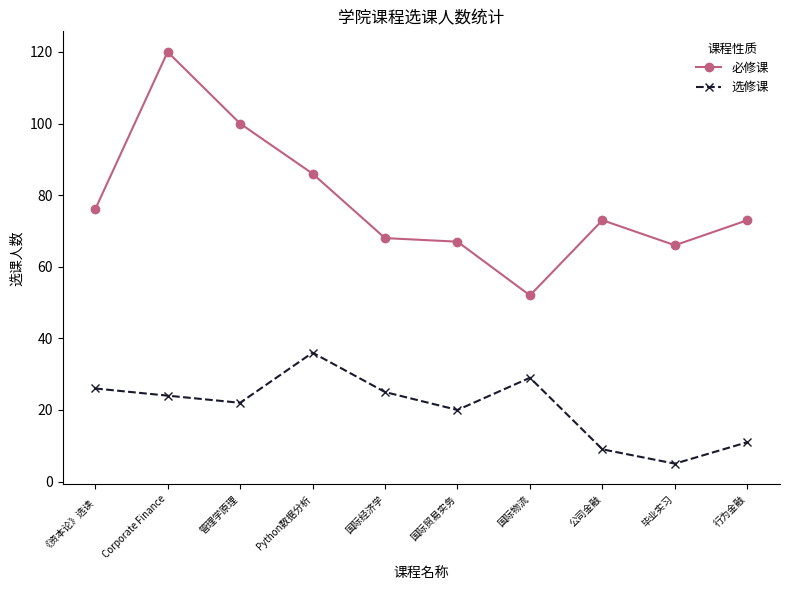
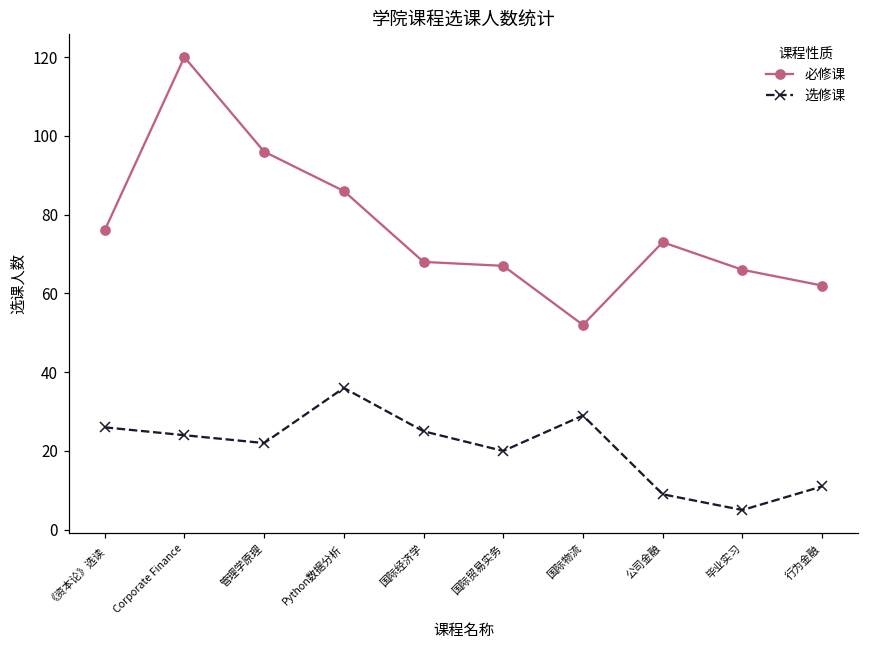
必修课, 管理学原理: 100 -> 96
必修课, 行为金融: 73 -> 62
